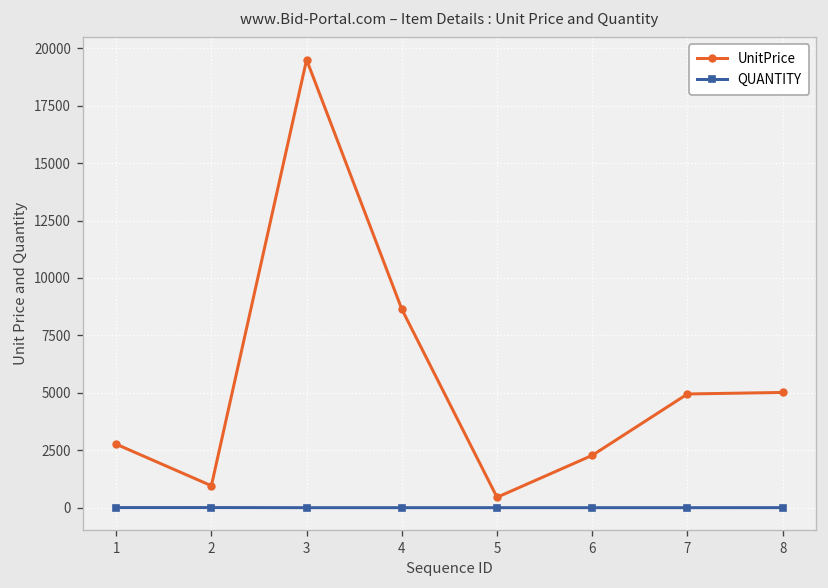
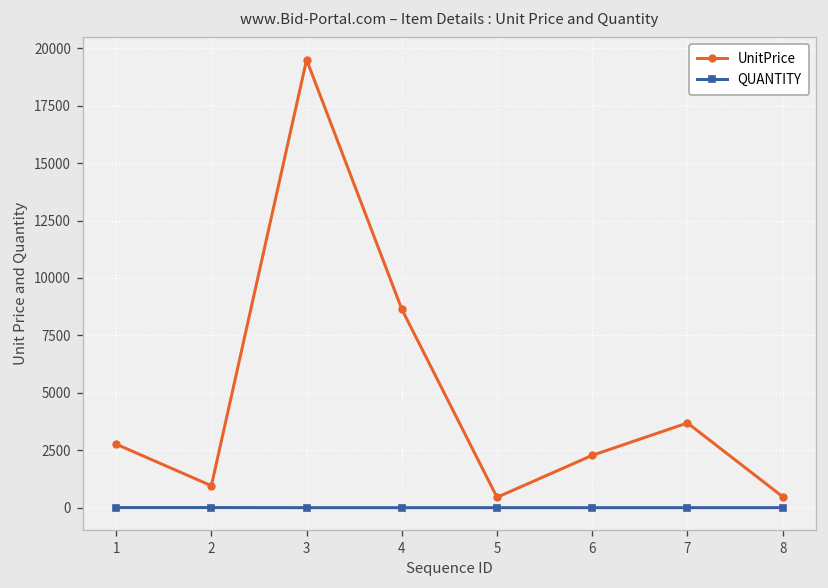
UnitPrice, 7: 5000 -> 3700
UnitPrice, 8: 5000 -> 500
